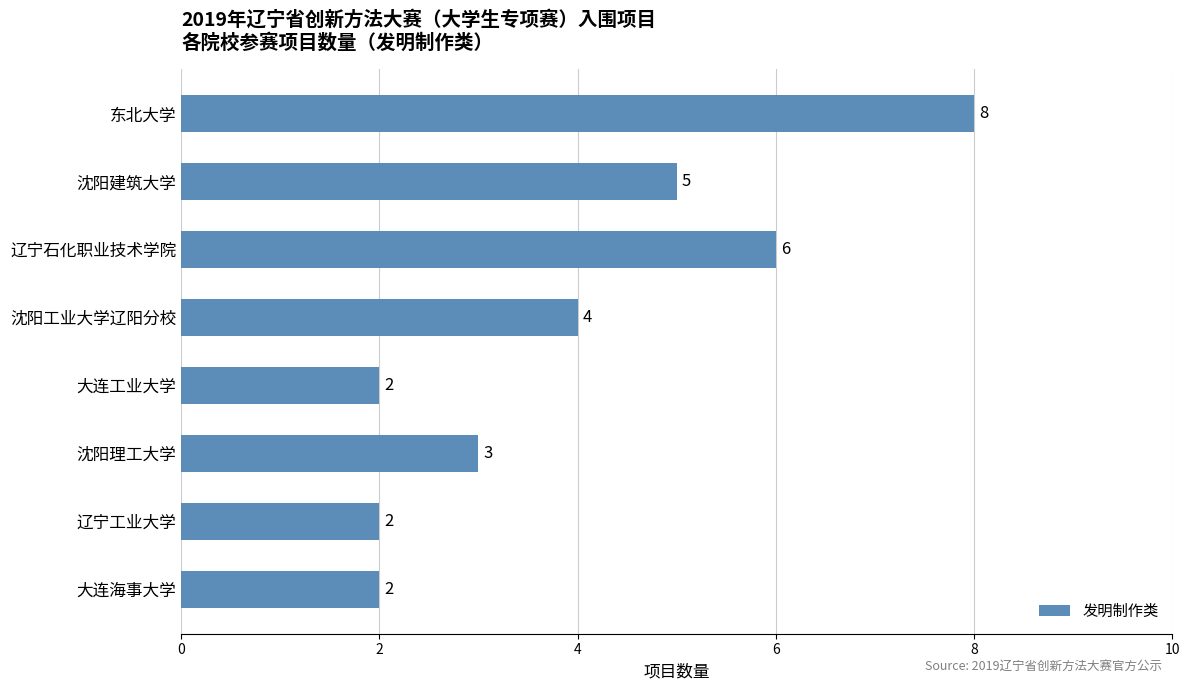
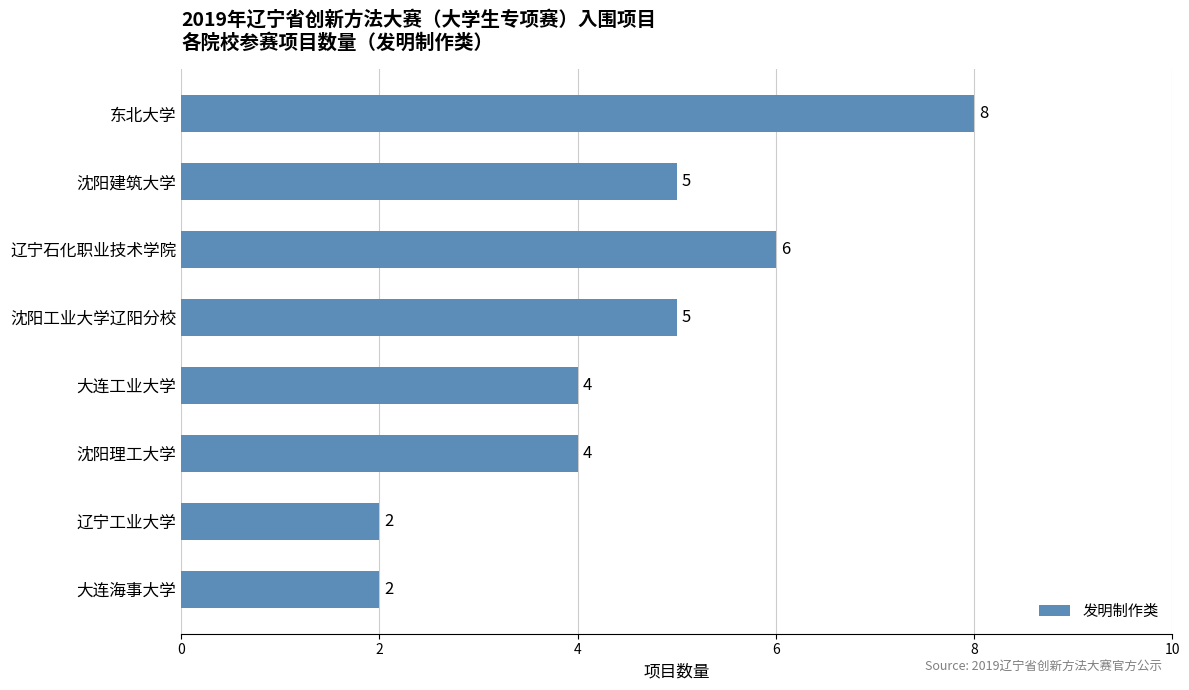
沈阳工业大学辽阳分校: 4 -> 5
大连工业大学: 2 -> 4
沈阳理工大学: 3 -> 4
